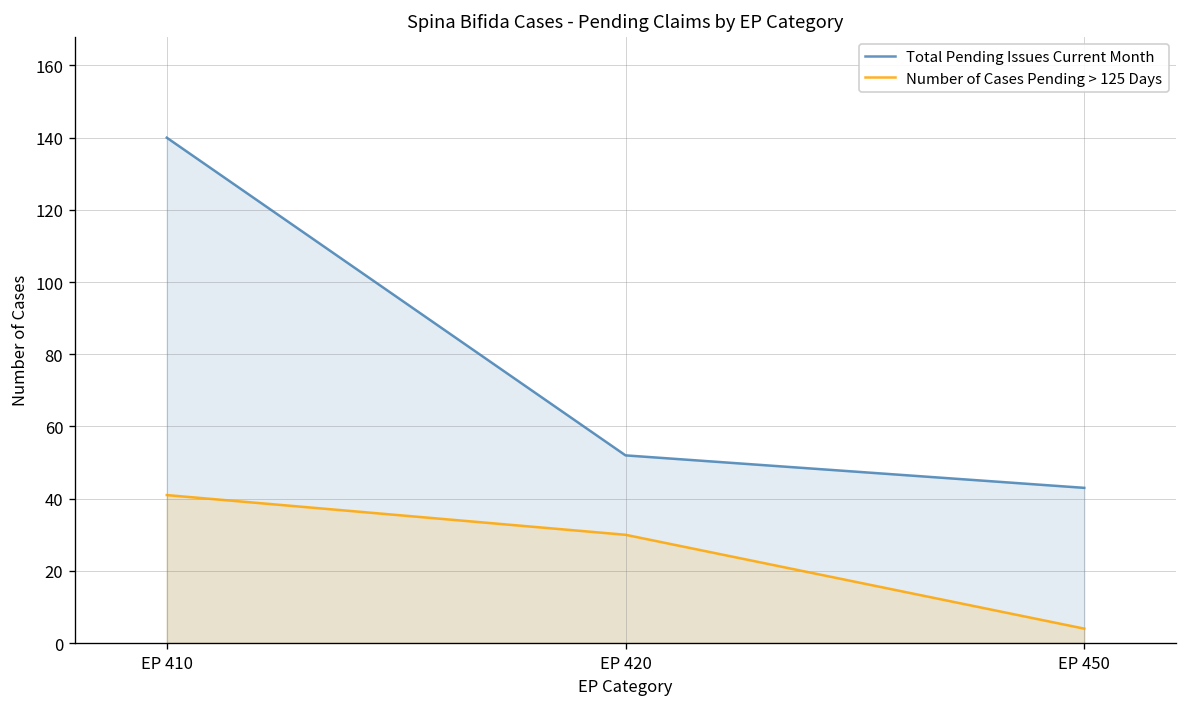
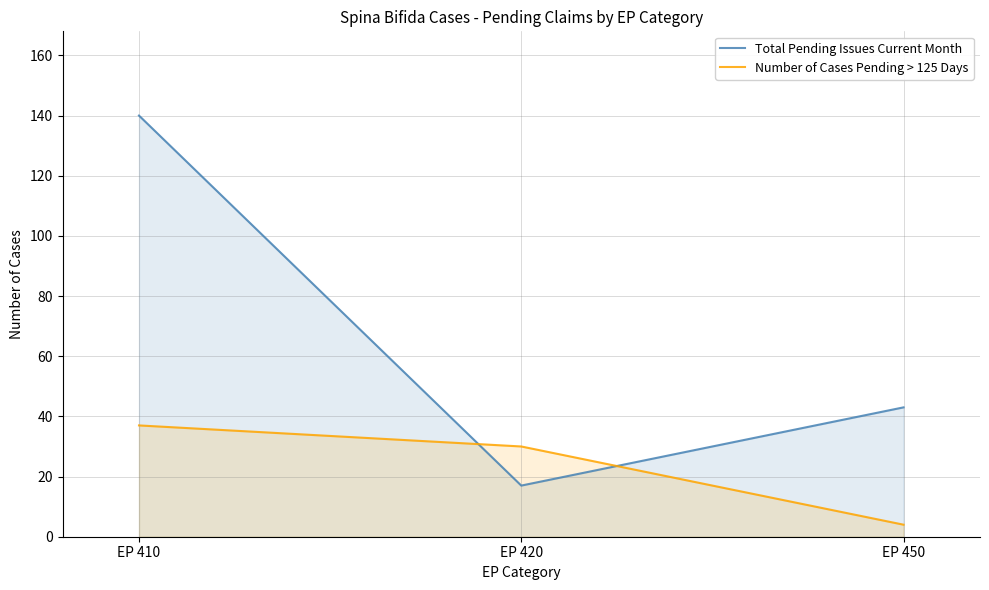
Number of Cases Pending > 125 Days, EP 410: 41 -> 37
Total Pending Issues Current Month, EP 420: 52 -> 17
